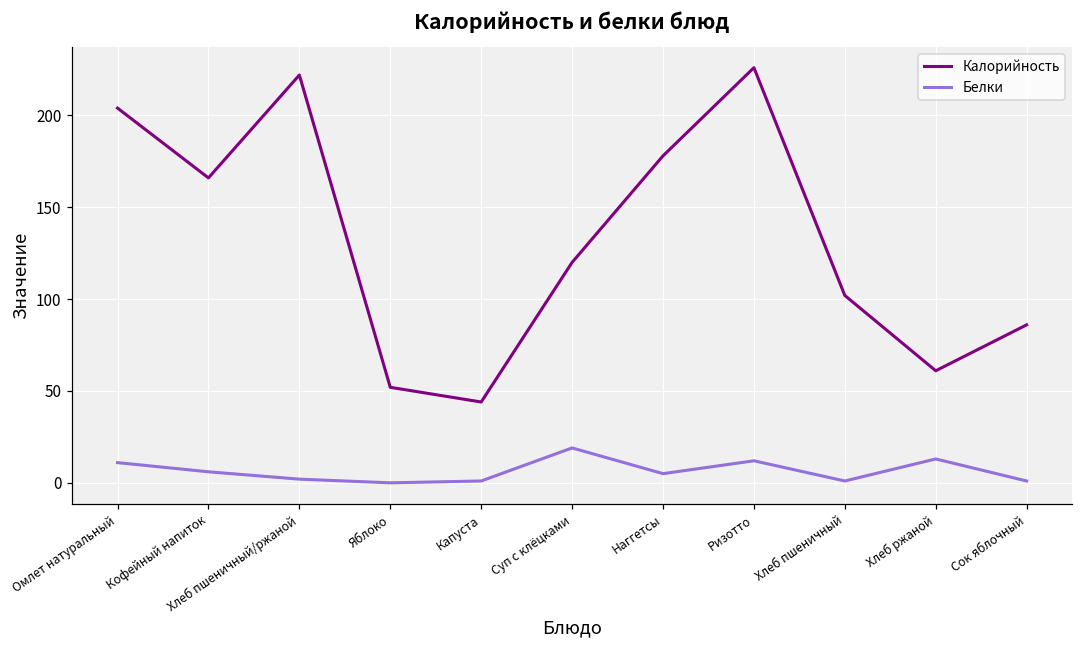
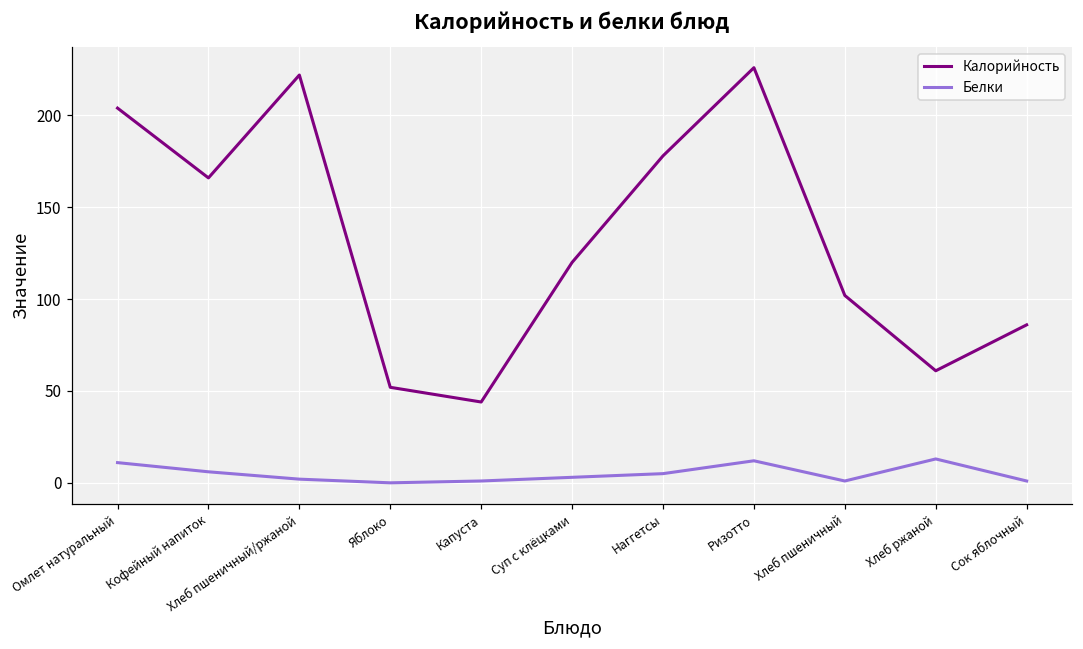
Белки, Суп с клёцками: 19 -> 3
